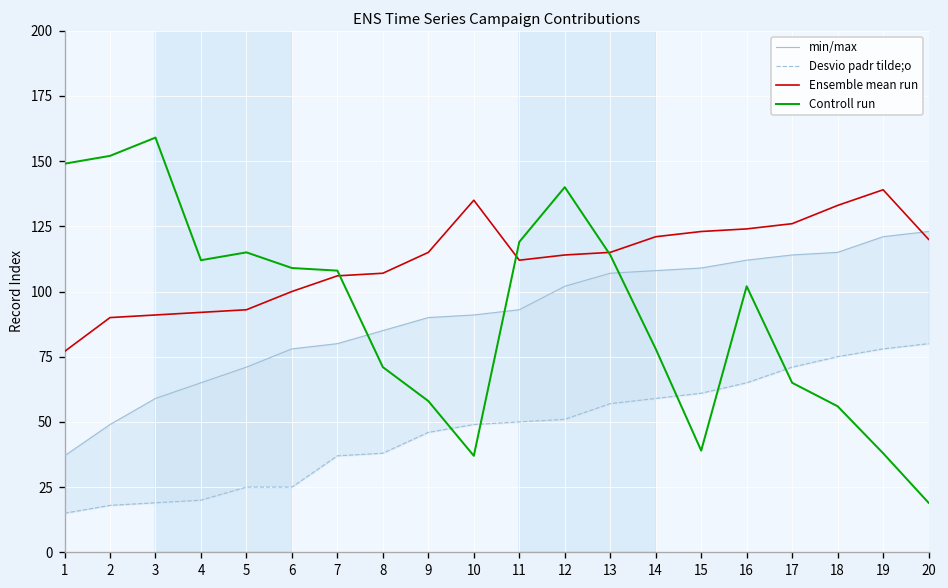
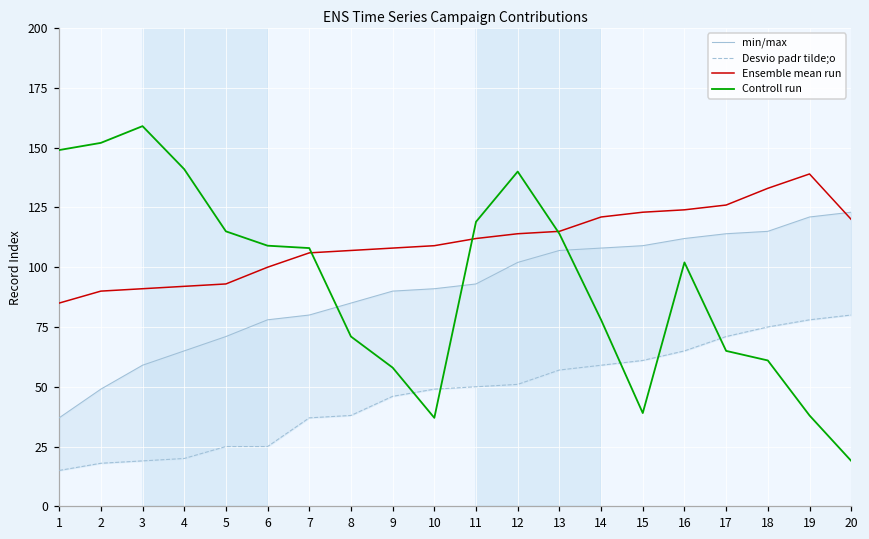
Ensemble mean run, 1: 77 -> 85
Controll run, 4: 112 -> 141
Ensemble mean run, 9: 115 -> 108
Ensemble mean run, 10: 135 -> 109
Controll run, 18: 56 -> 61
